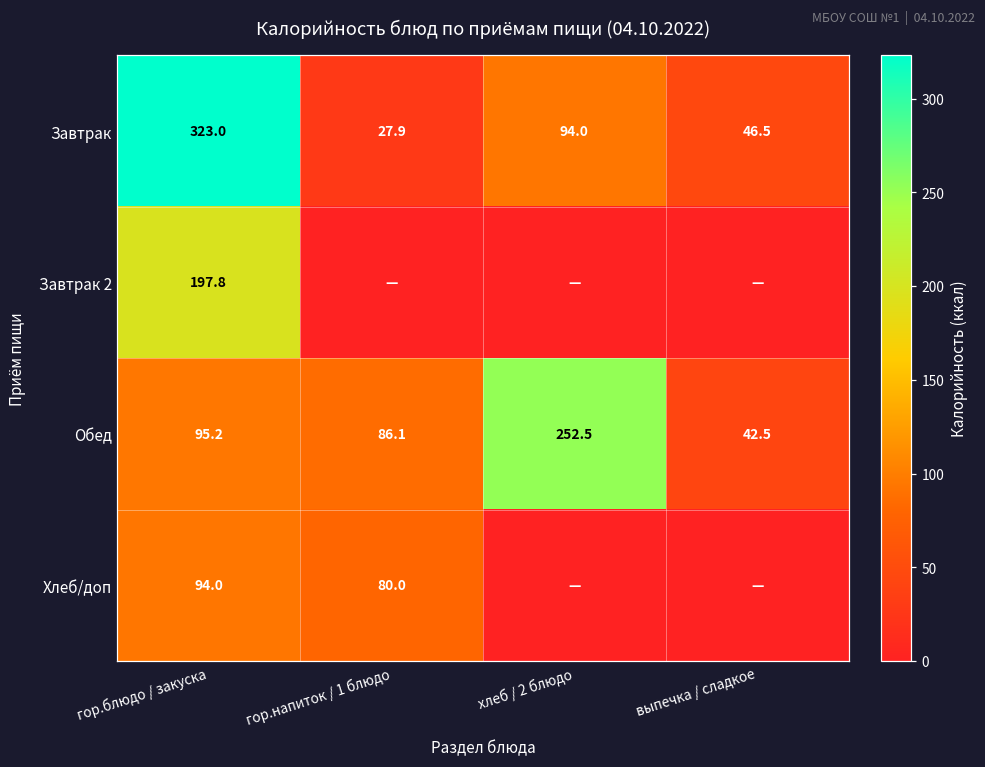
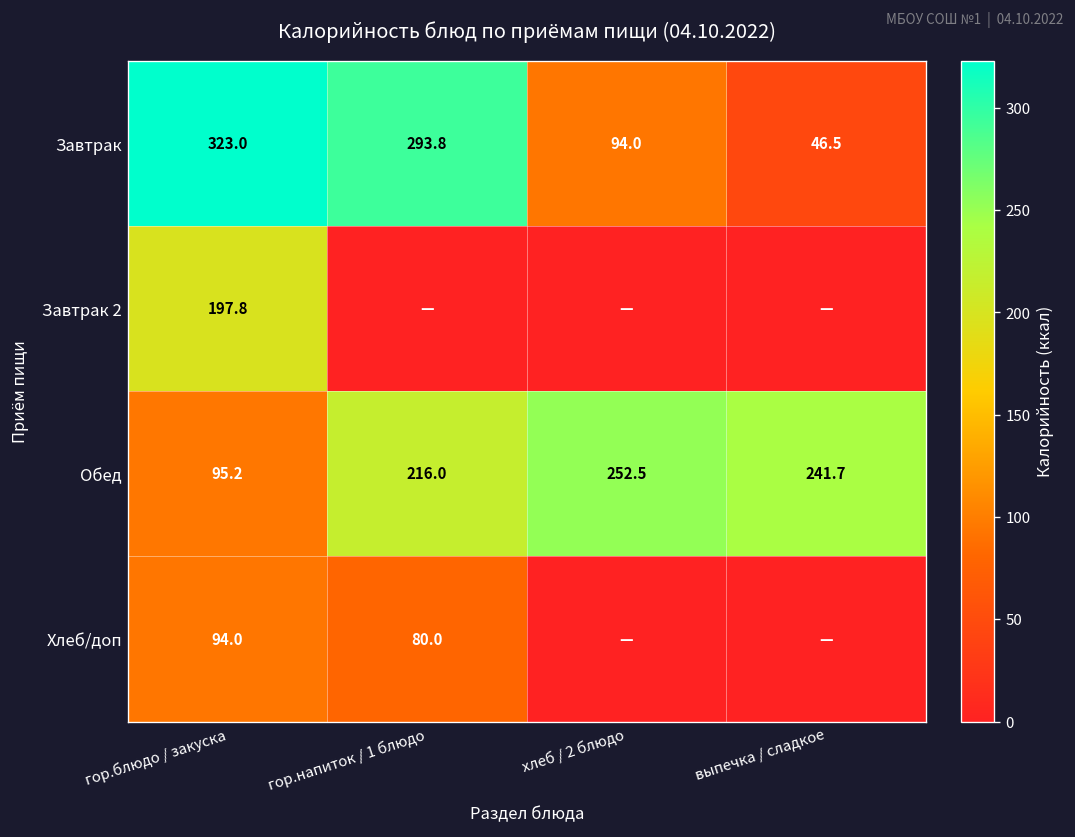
Завтрак, гор.напиток / 1 блюдо: 27.9 -> 293.8
Обед, гор.напиток / 1 блюдо: 86.1 -> 216.0
Обед, выпечка / сладкое: 42.5 -> 241.7
